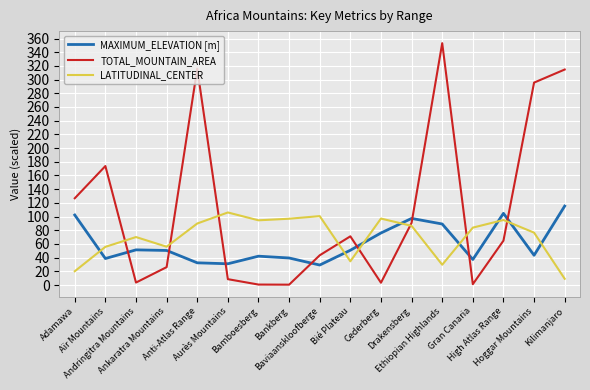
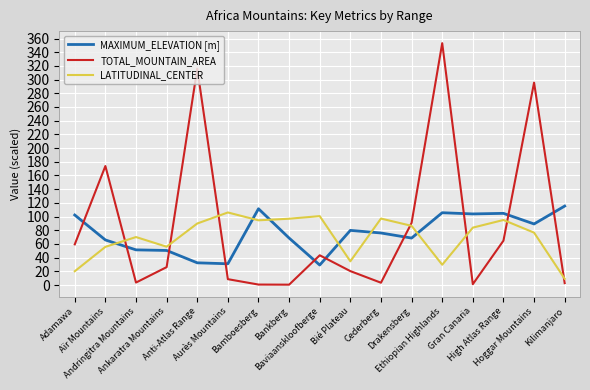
TOTAL_MOUNTAIN_AREA, Adamawa: 130 -> 60
MAXIMUM_ELEVATION [m], Aïr Mountains: 40 -> 70
MAXIMUM_ELEVATION [m], Bamboesberg: 40 -> 110
MAXIMUM_ELEVATION [m], Bankberg: 40 -> 70
MAXIMUM_ELEVATION [m], Bié Plateau: 50 -> 80
TOTAL_MOUNTAIN_AREA, Bié Plateau: 70 -> 20
MAXIMUM_ELEVATION [m], Drakensberg: 100 -> 70
MAXIMUM_ELEVATION [m], Ethiopian Highlands: 90 -> 110
MAXIMUM_ELEVATION [m], Gran Canaria: 40 -> 100
MAXIMUM_ELEVATION [m], Hoggar Mountains: 40 -> 90
TOTAL_MOUNTAIN_AREA, Kilimanjaro: 310 -> 0
